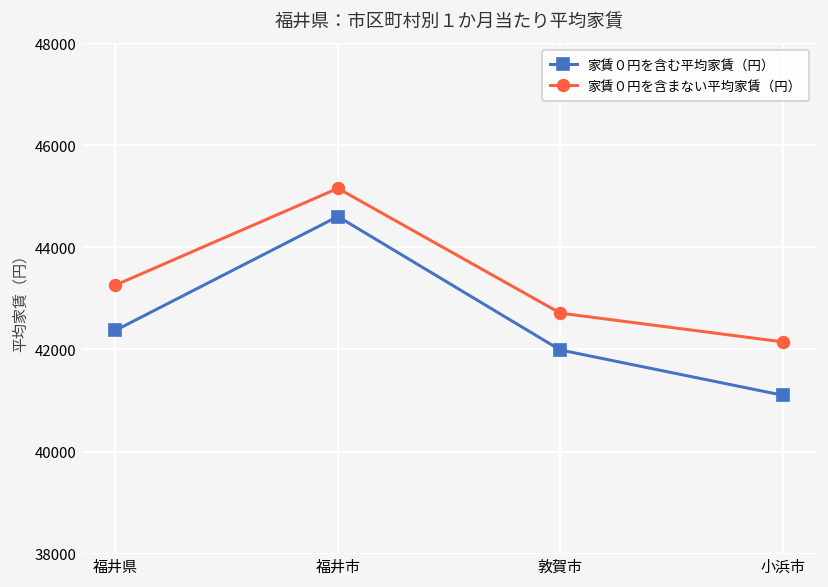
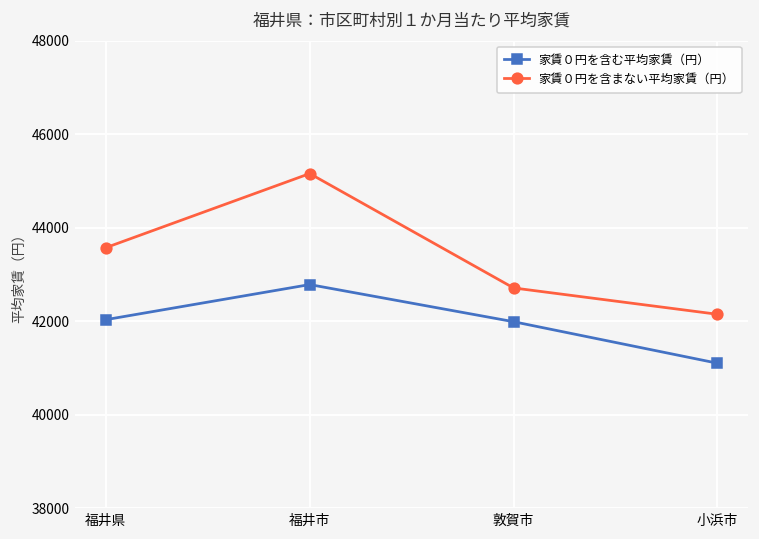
家賃０円を含む平均家賃（円）, 福井県: 42400 -> 42000
家賃０円を含まない平均家賃（円）, 福井県: 43300 -> 43600
家賃０円を含む平均家賃（円）, 福井市: 44600 -> 42800
